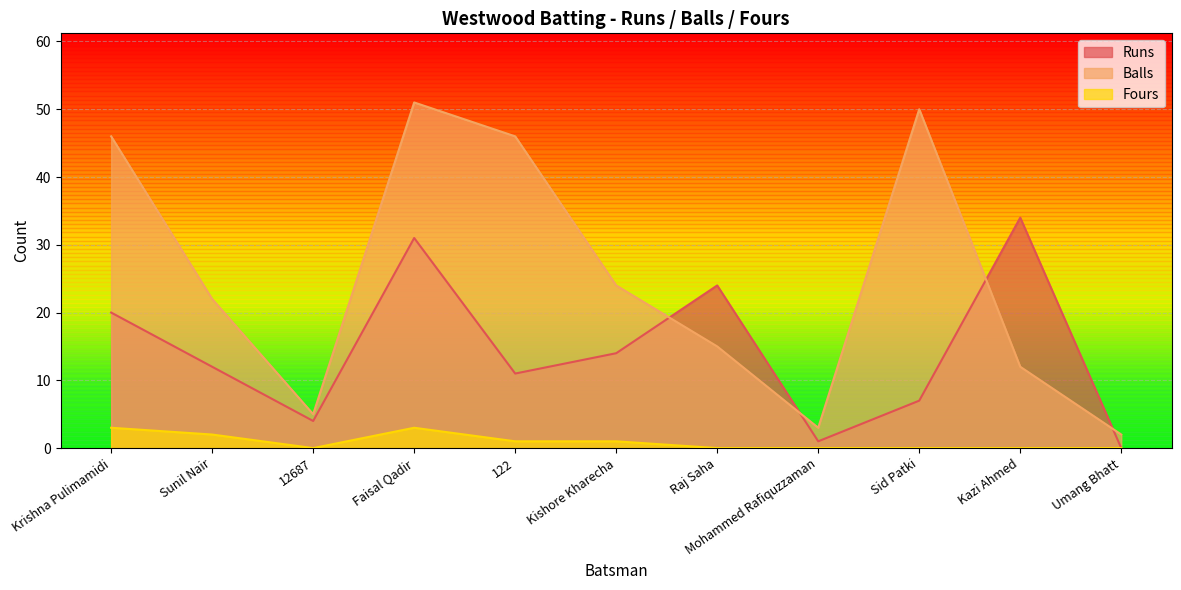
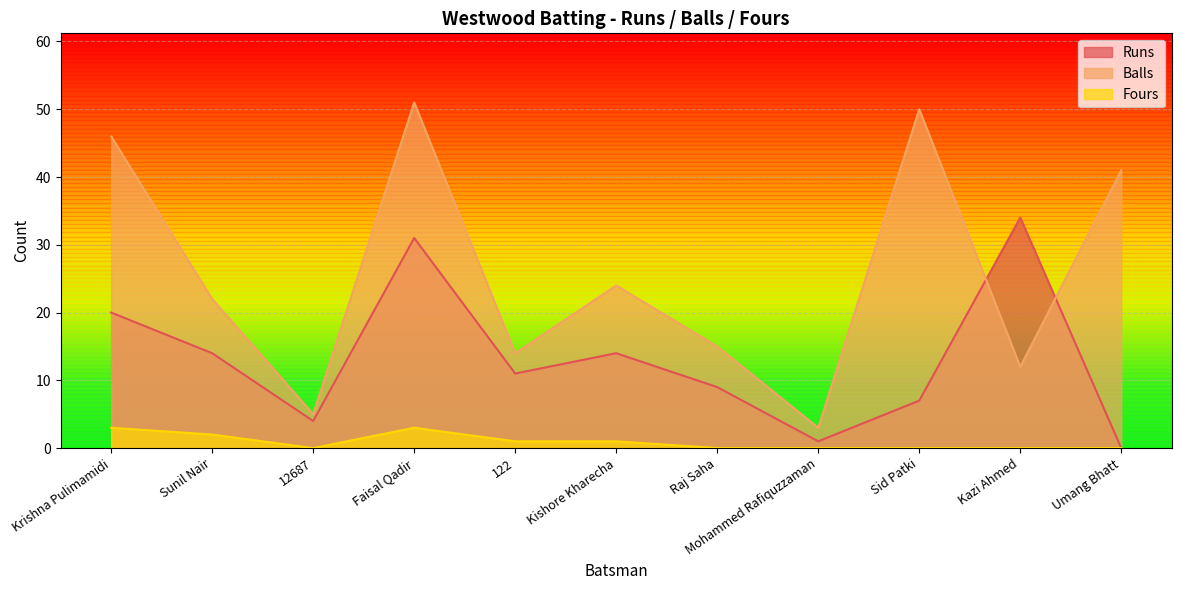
Runs, Sunil Nair: 12 -> 14
Balls, 122: 46 -> 14
Runs, Raj Saha: 24 -> 9
Balls, Umang Bhatt: 2 -> 41
